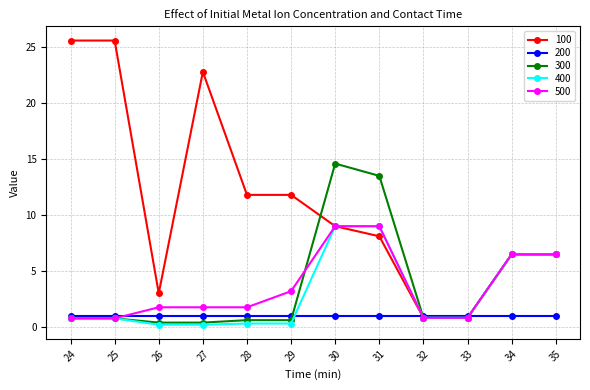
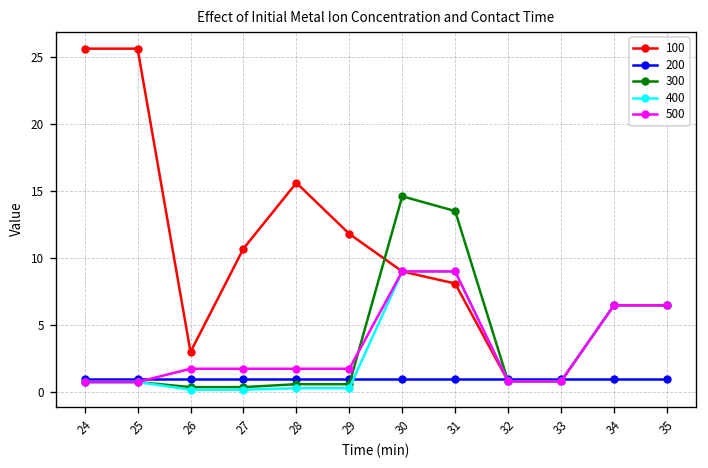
100, 27: 22.8 -> 10.7
100, 28: 11.8 -> 15.6
500, 29: 3.2 -> 1.8
